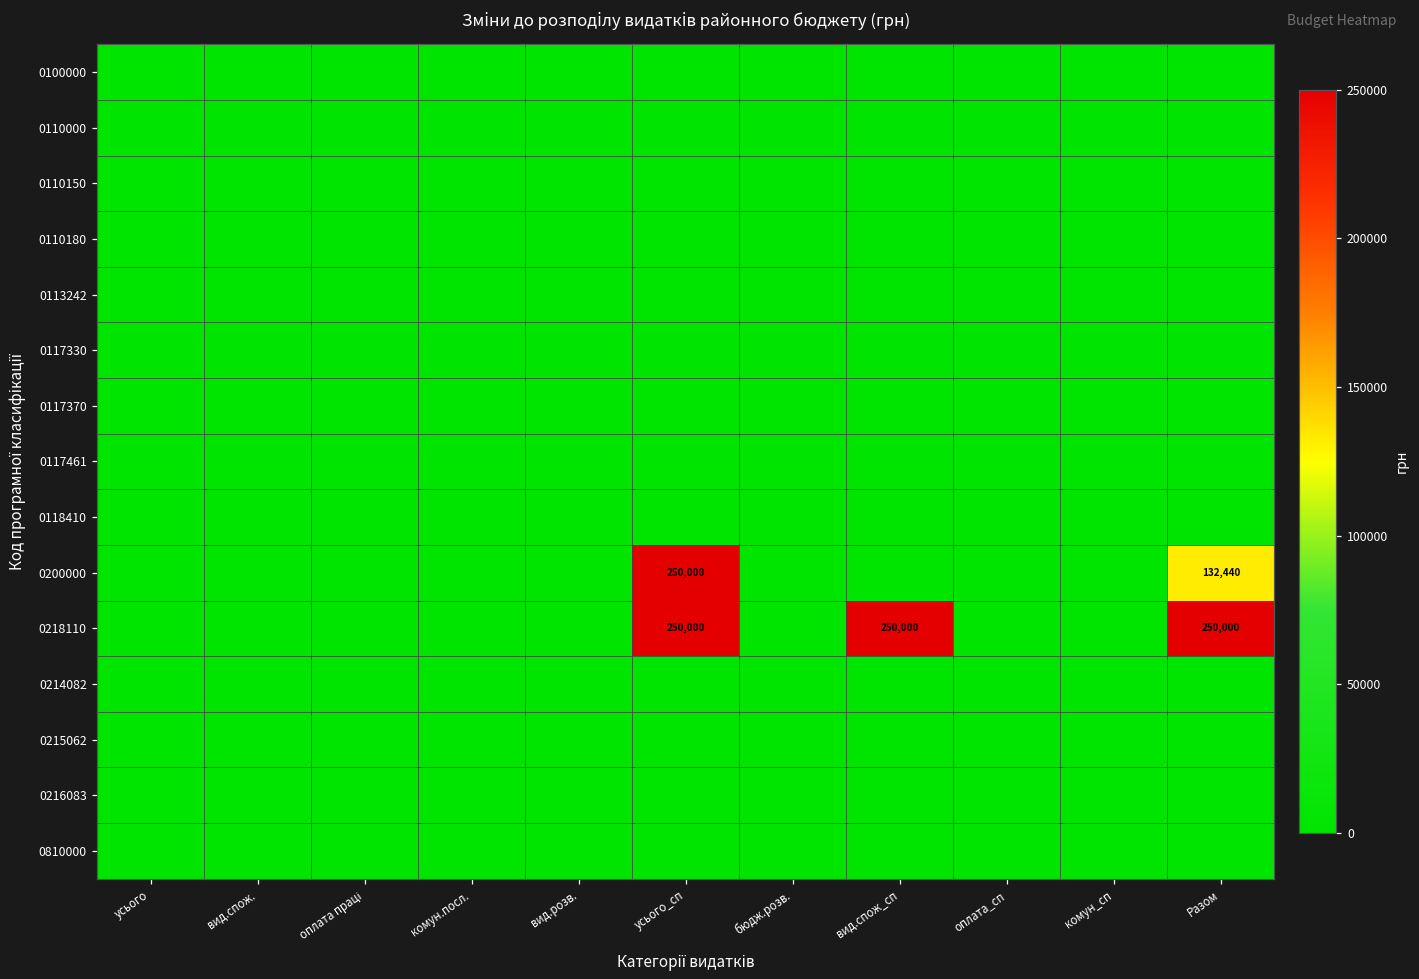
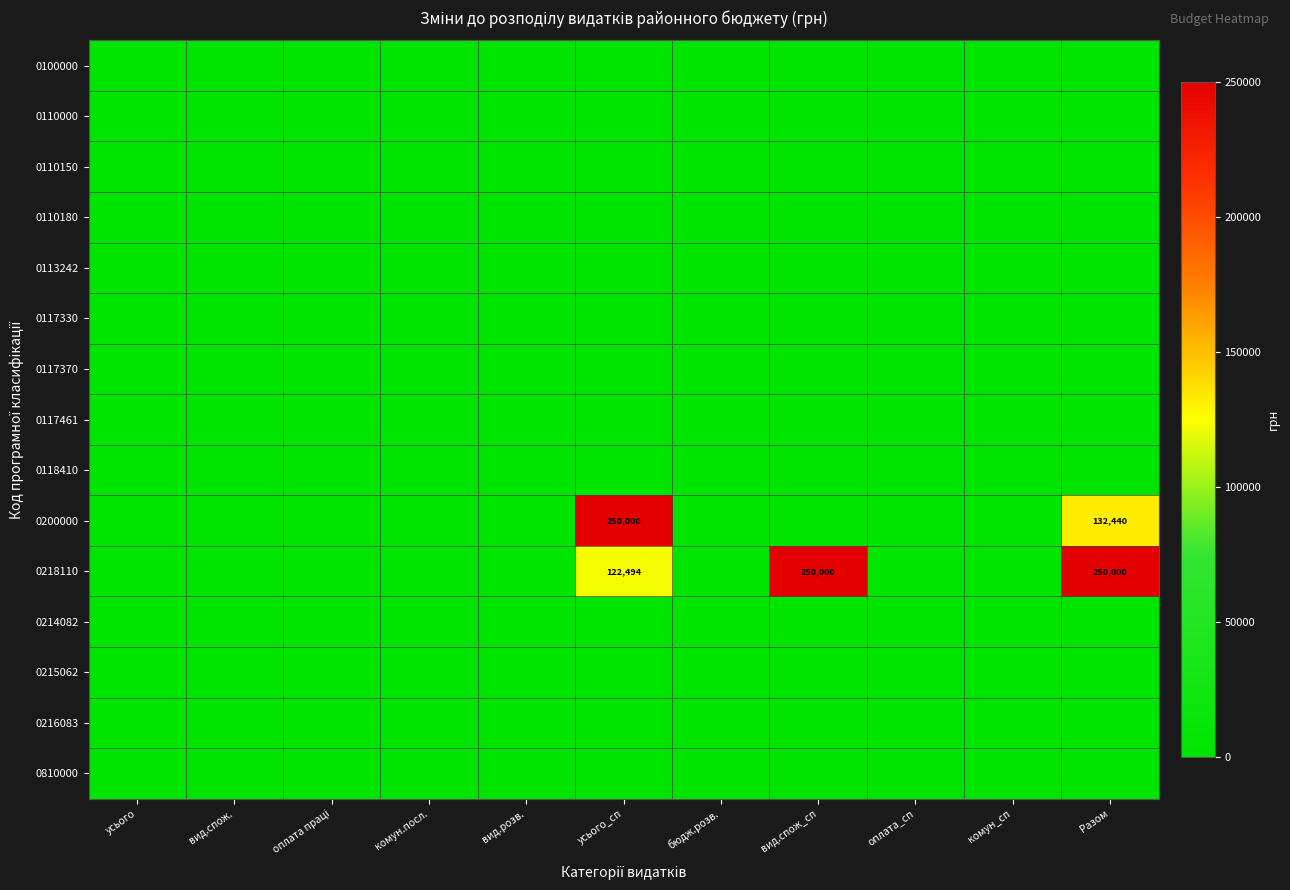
0218110, усього_сп: 250,000 -> 122,494
